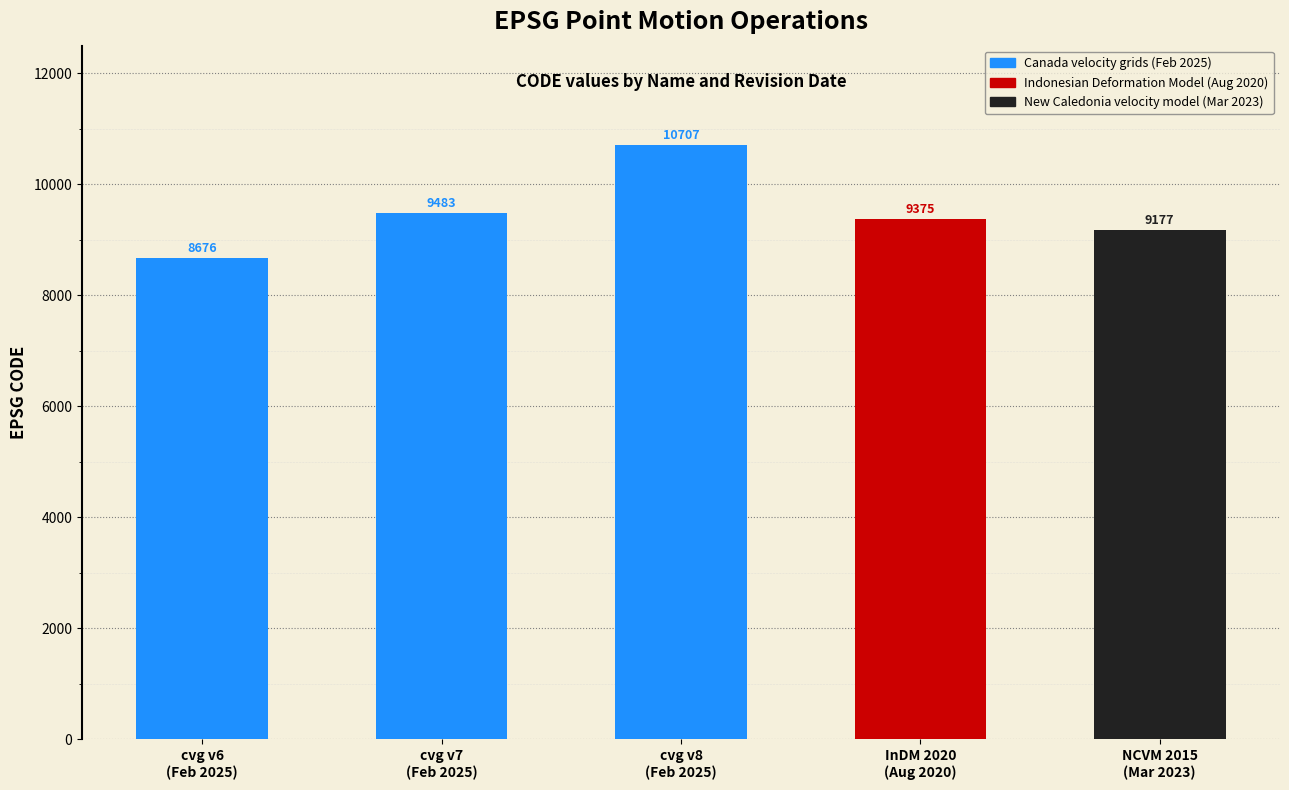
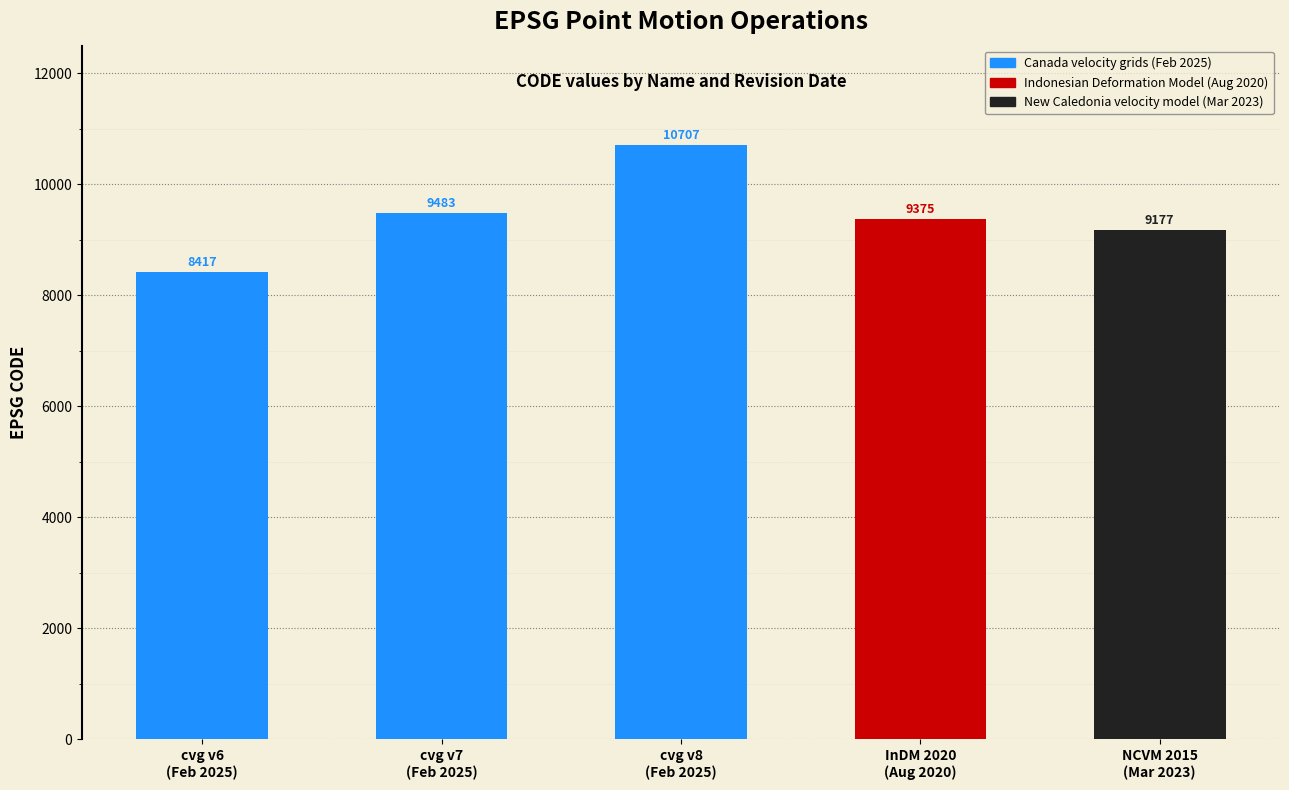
cvg v6 (Feb 2025): 8676 -> 8417
